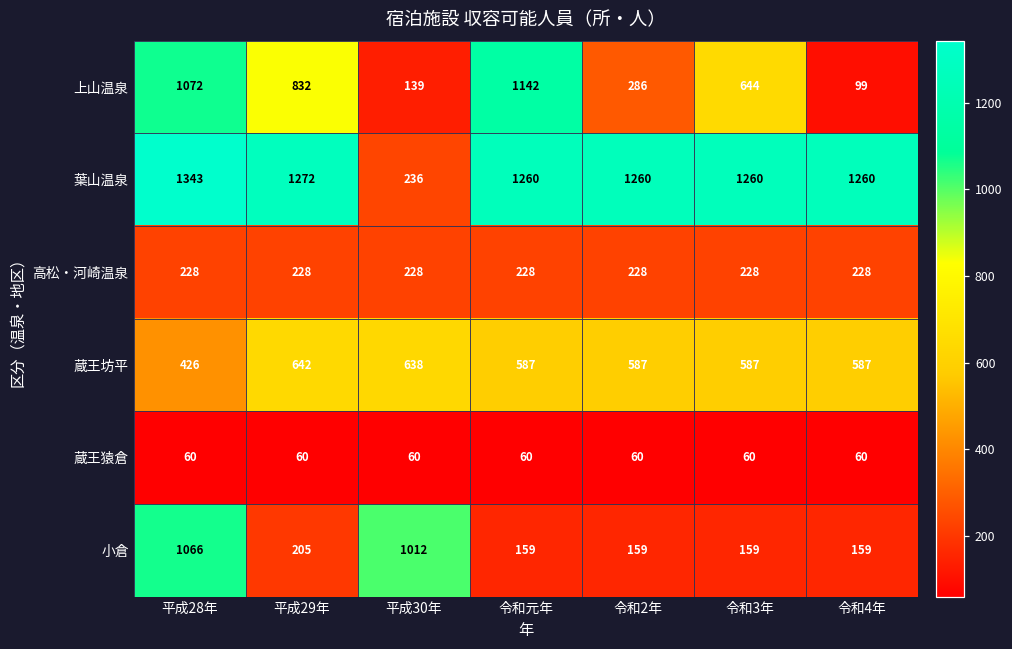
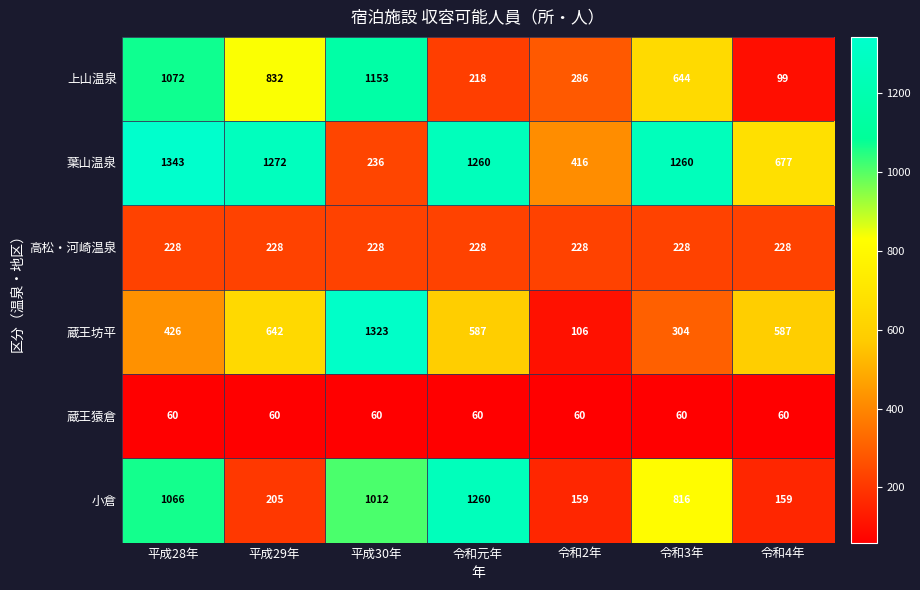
上山温泉, 平成30年: 139 -> 1153
上山温泉, 令和元年: 1142 -> 218
葉山温泉, 令和2年: 1260 -> 416
葉山温泉, 令和4年: 1260 -> 677
蔵王坊平, 平成30年: 638 -> 1323
蔵王坊平, 令和2年: 587 -> 106
蔵王坊平, 令和3年: 587 -> 304
小倉, 令和元年: 159 -> 1260
小倉, 令和3年: 159 -> 816
